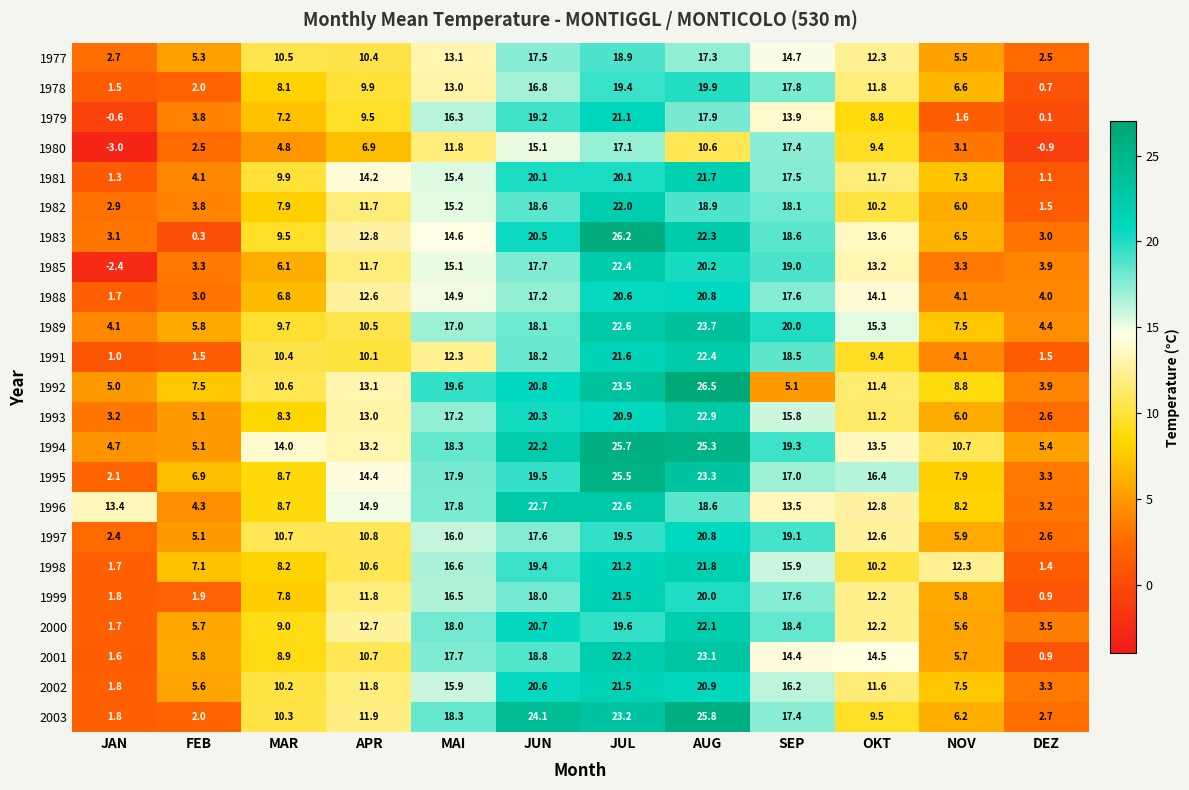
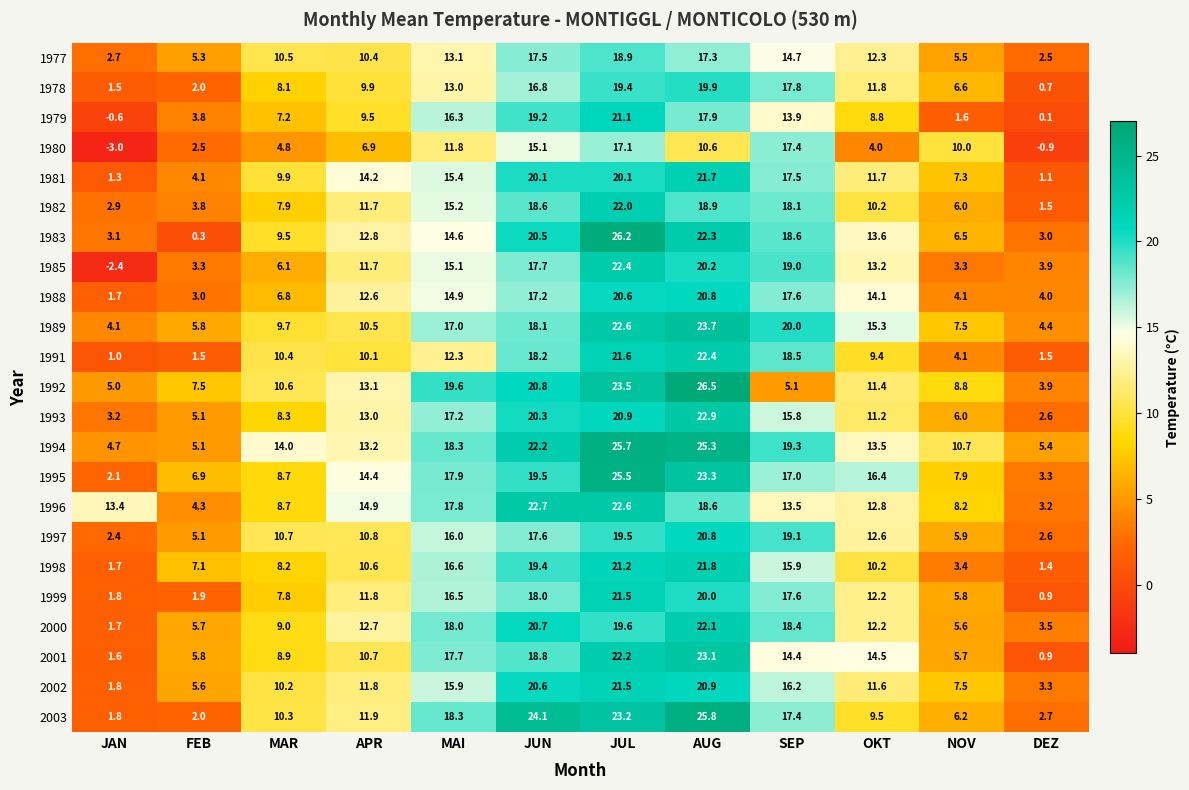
1980, OKT: 9.4 -> 4.0
1980, NOV: 3.1 -> 10.0
1998, NOV: 12.3 -> 3.4
